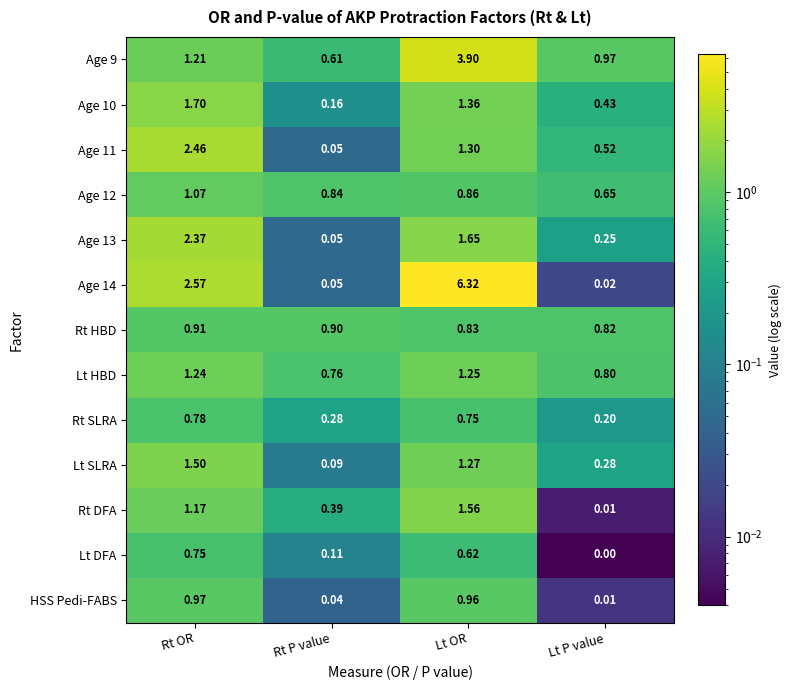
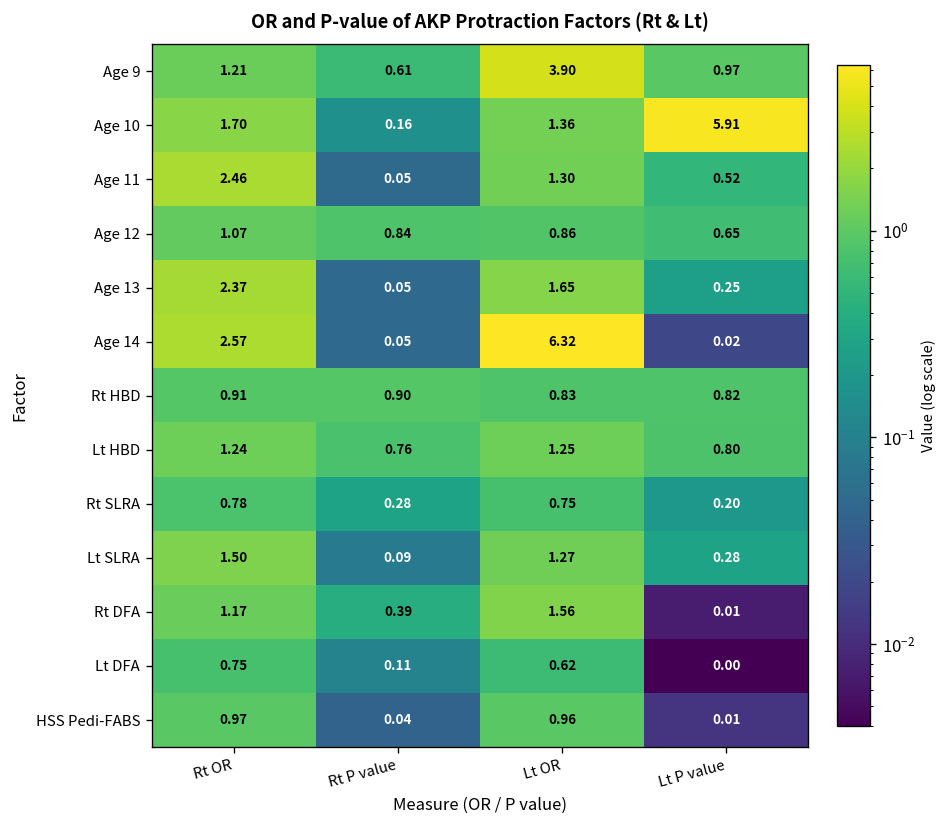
Age 10, Lt P value: 0.43 -> 5.91
